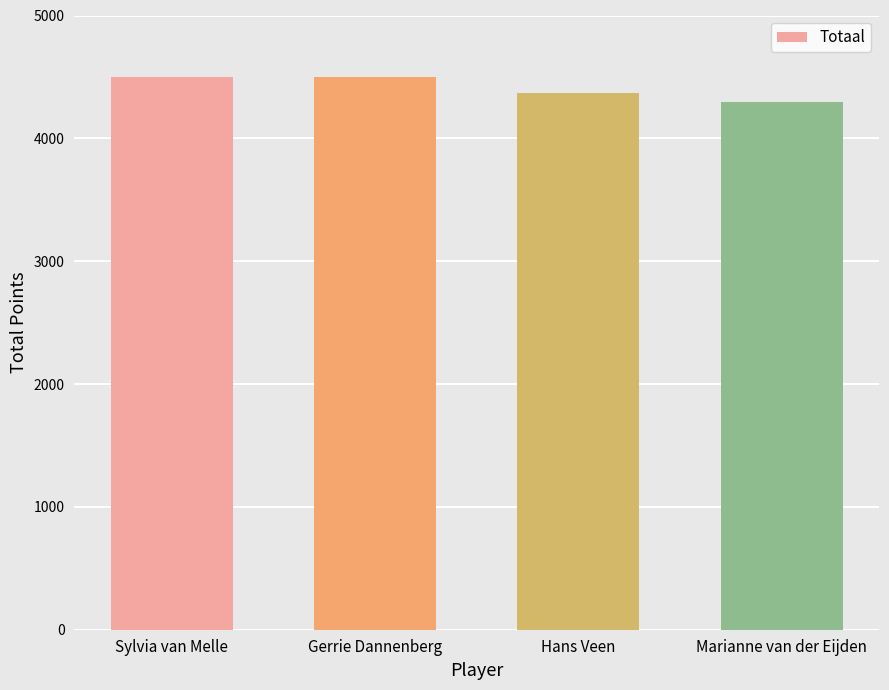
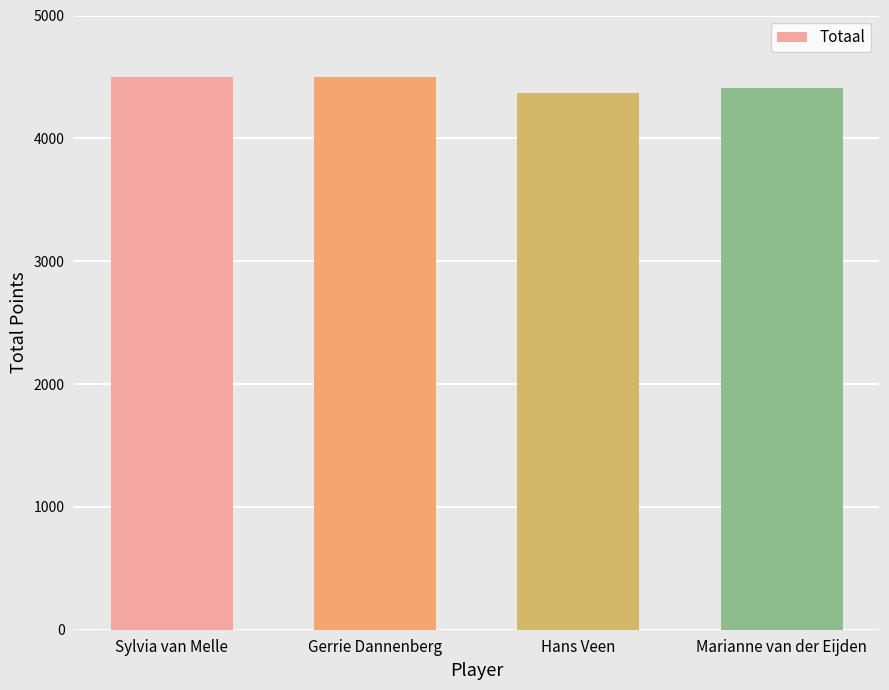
Marianne van der Eijden: 4300 -> 4410
